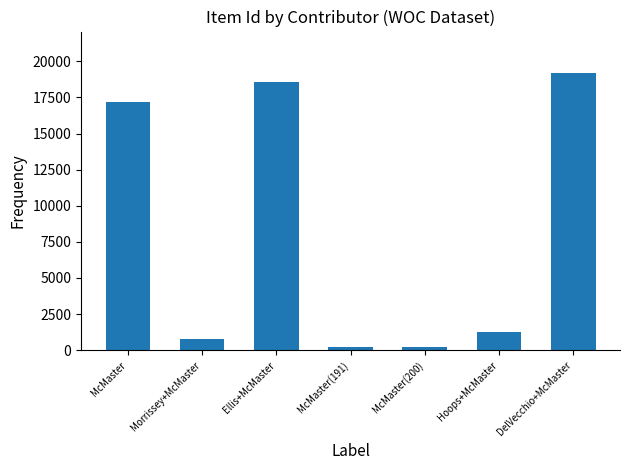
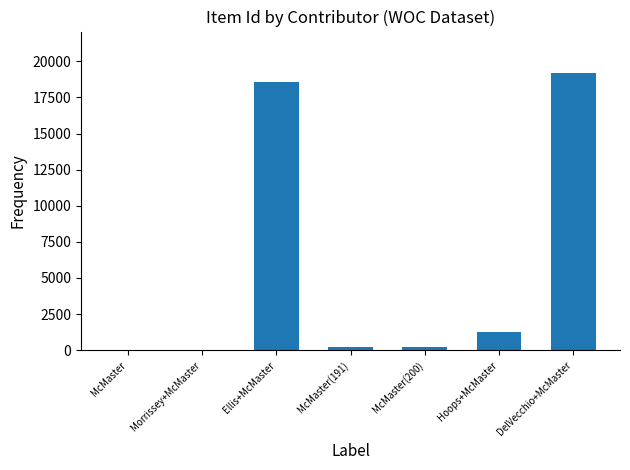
McMaster: 17100 -> 0
Morrissey+McMaster: 800 -> 0
